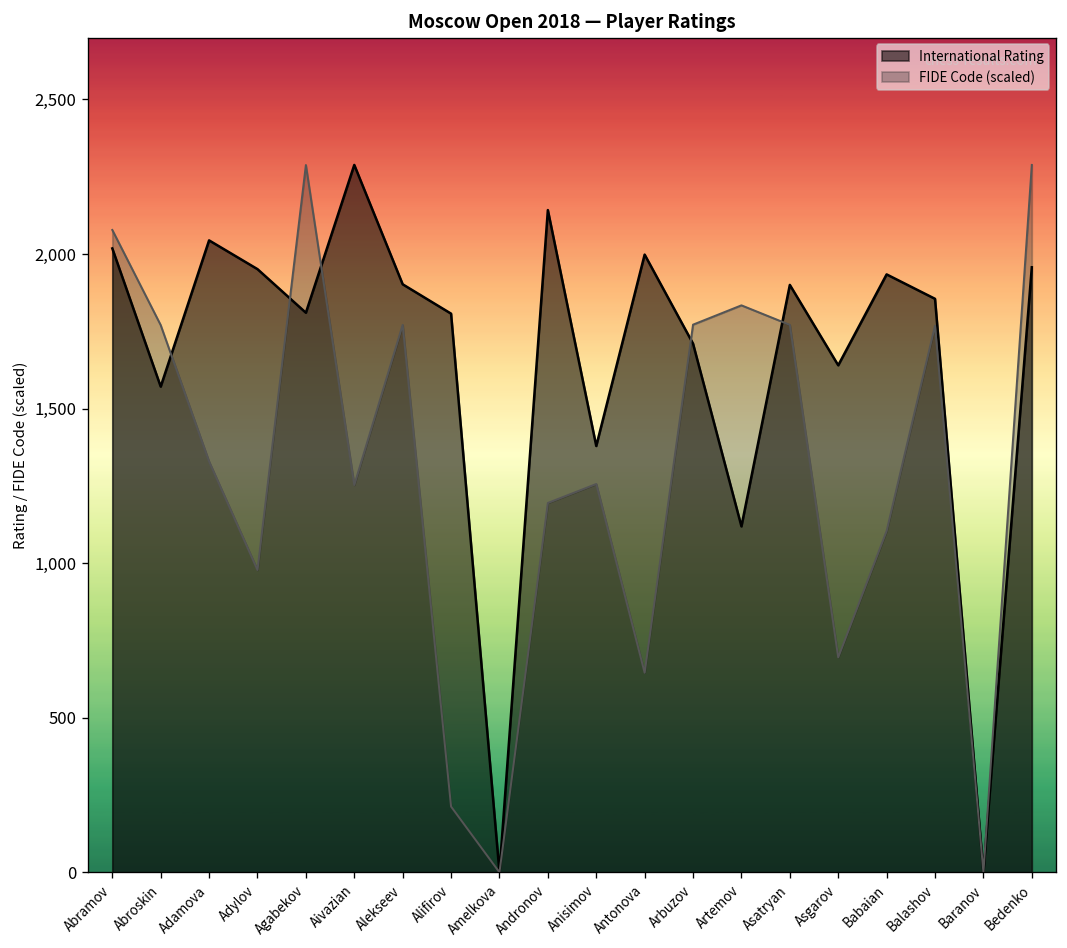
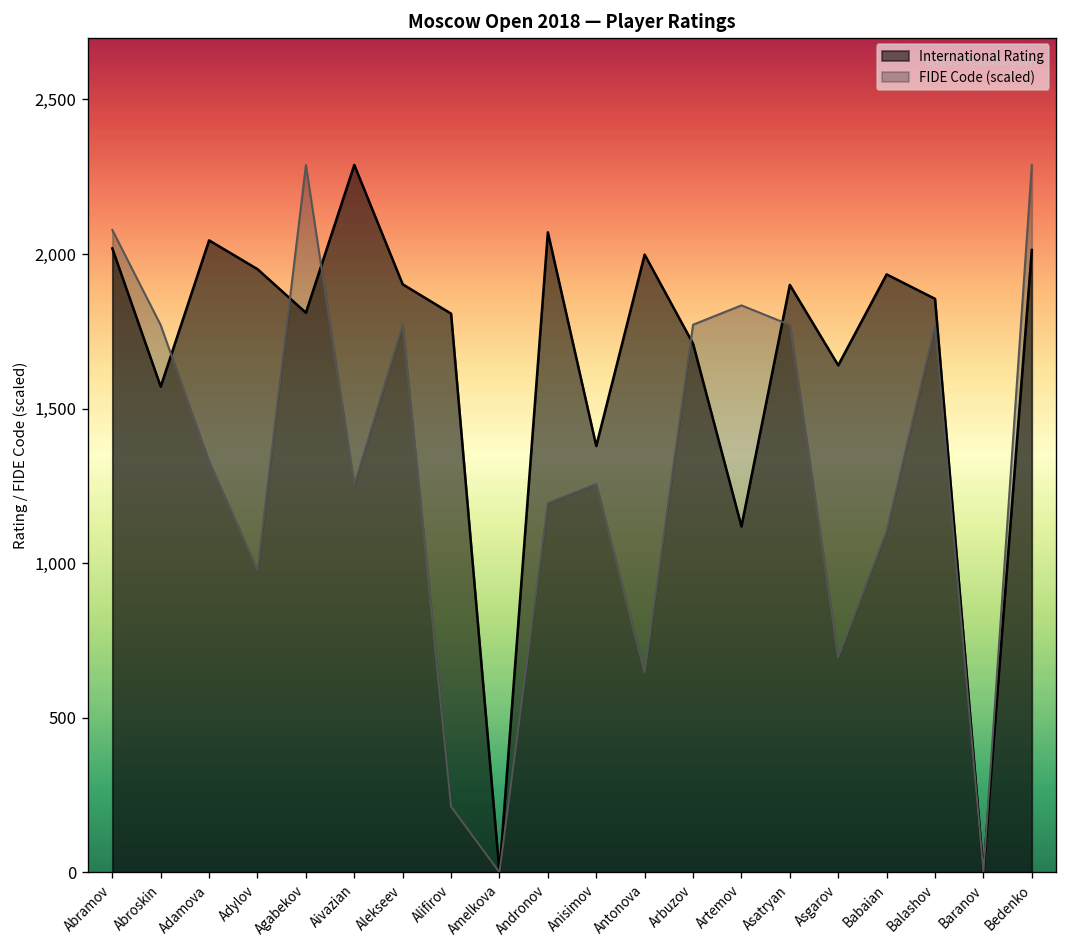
International Rating, Andronov: 2,140 -> 2,070
International Rating, Bedenko: 1,960 -> 2,010
